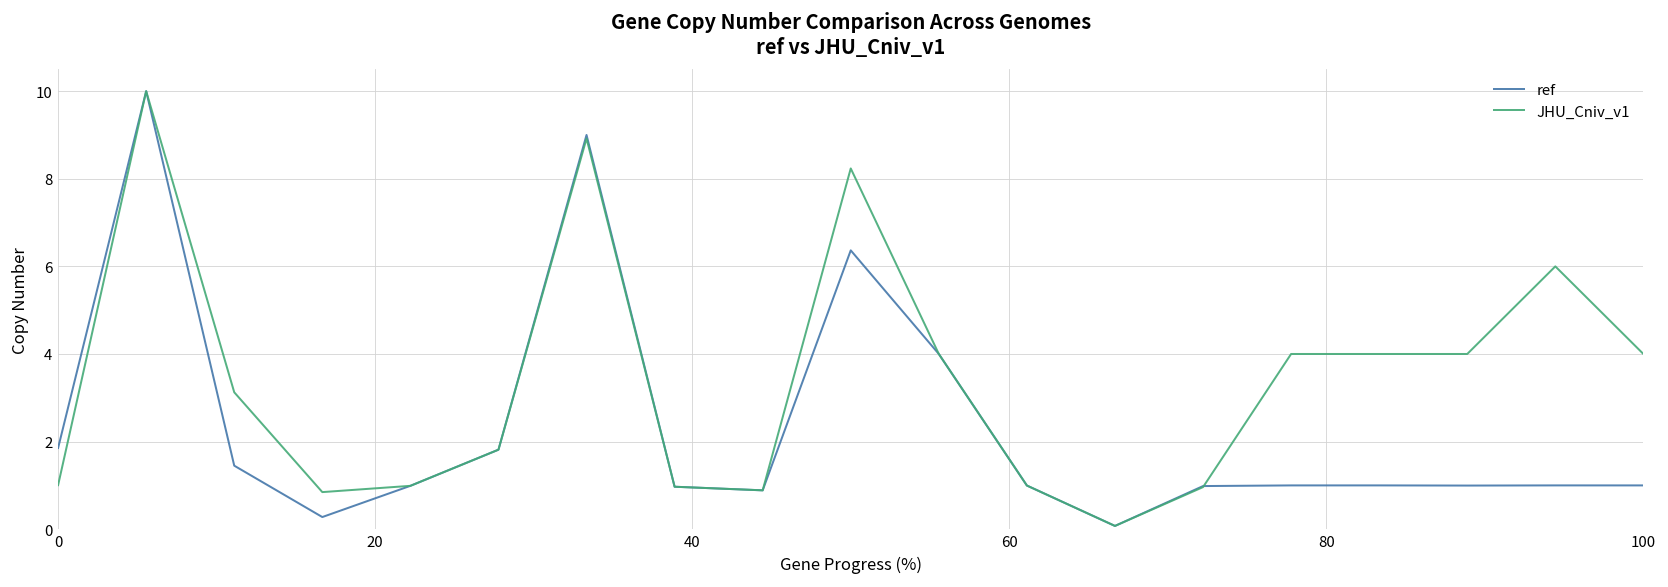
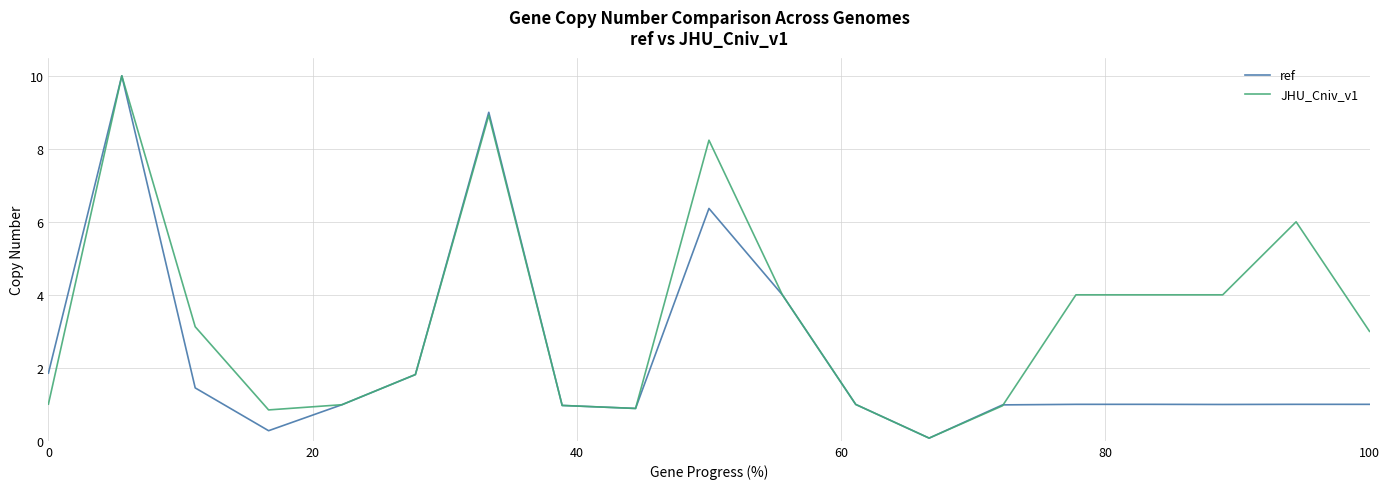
JHU_Cniv_v1, 100: 4 -> 3
